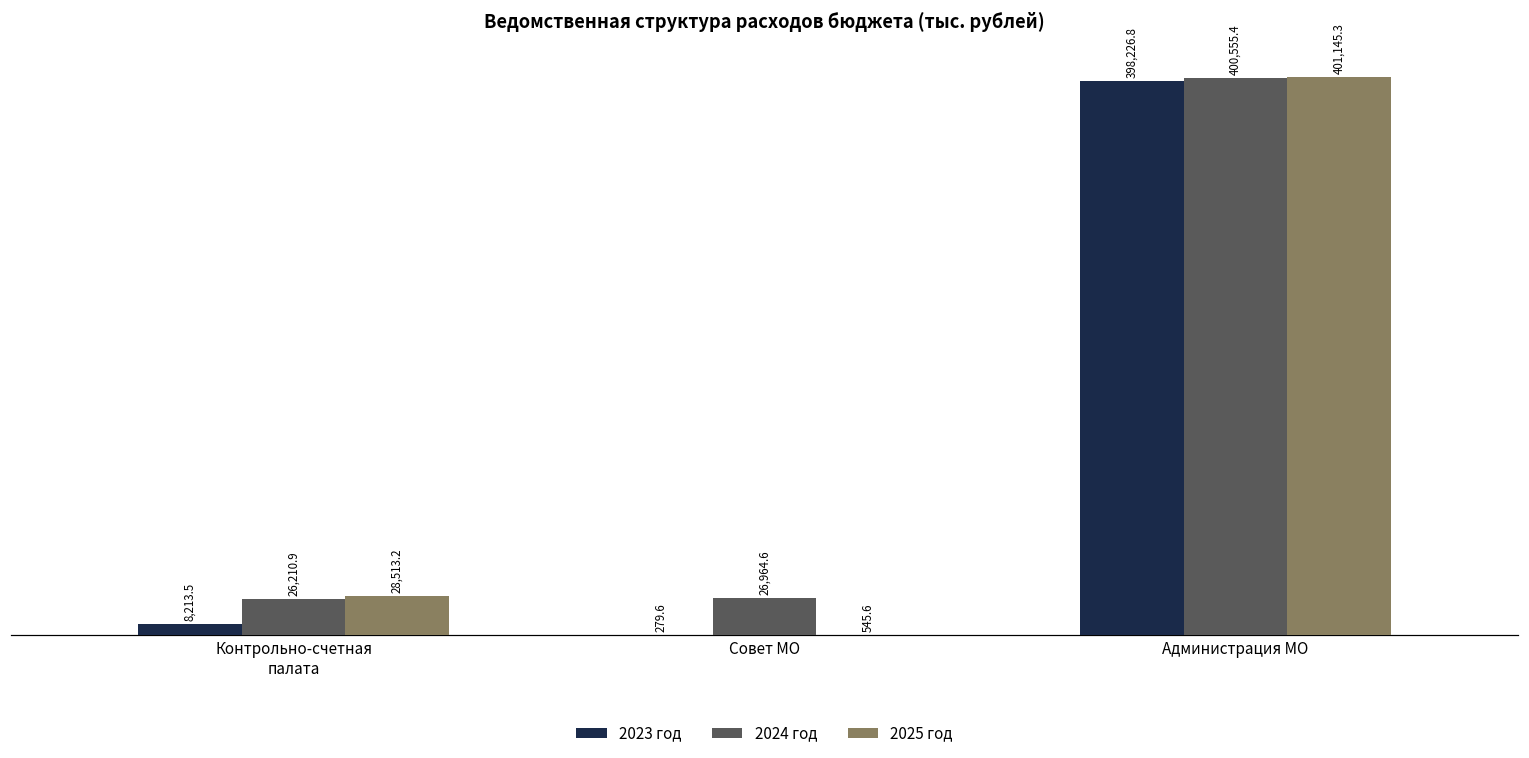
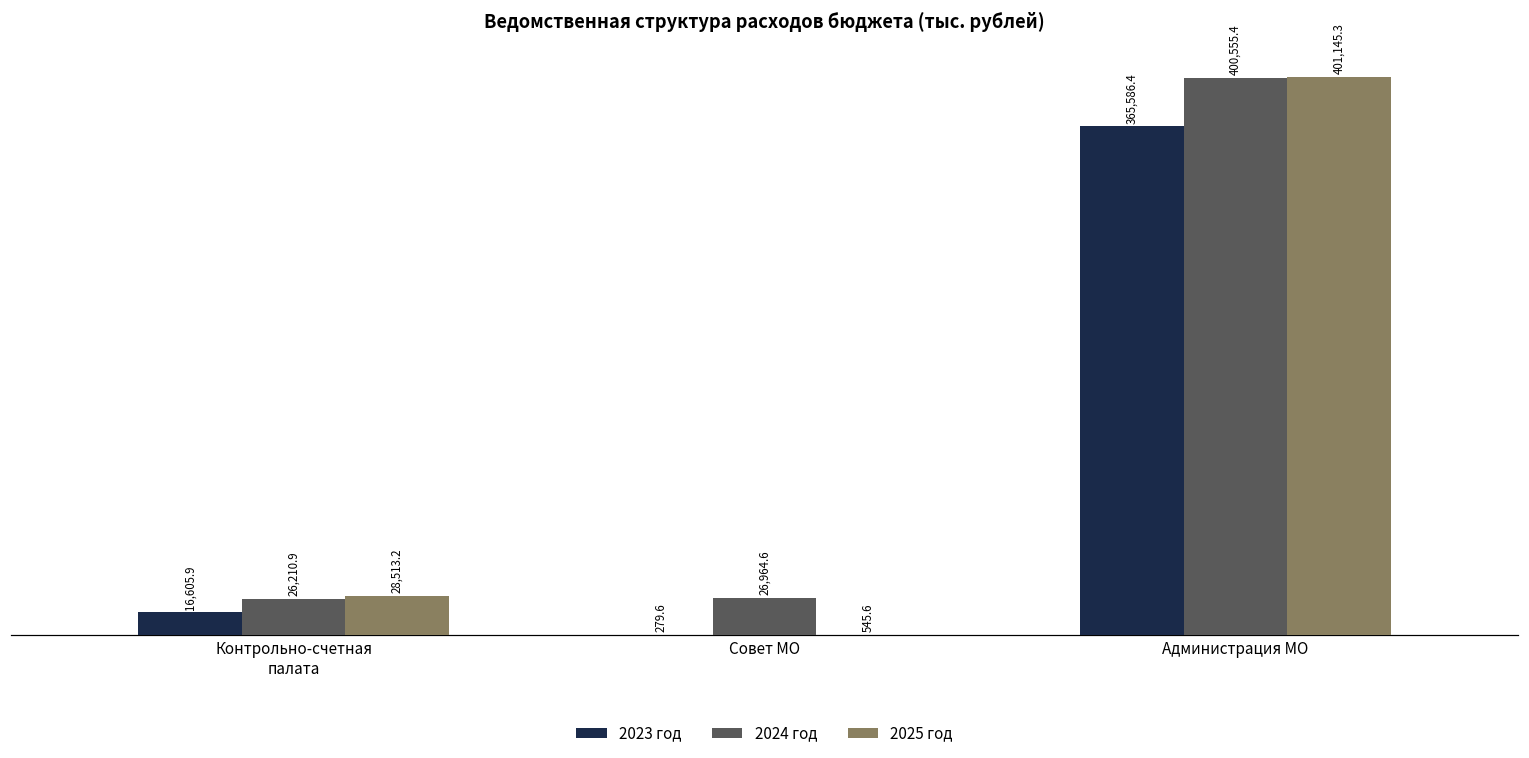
2023 год, Контрольно-счетная палата: 8,213.5 -> 16,605.9
2023 год, Администрация МО: 398,226.8 -> 365,586.4
